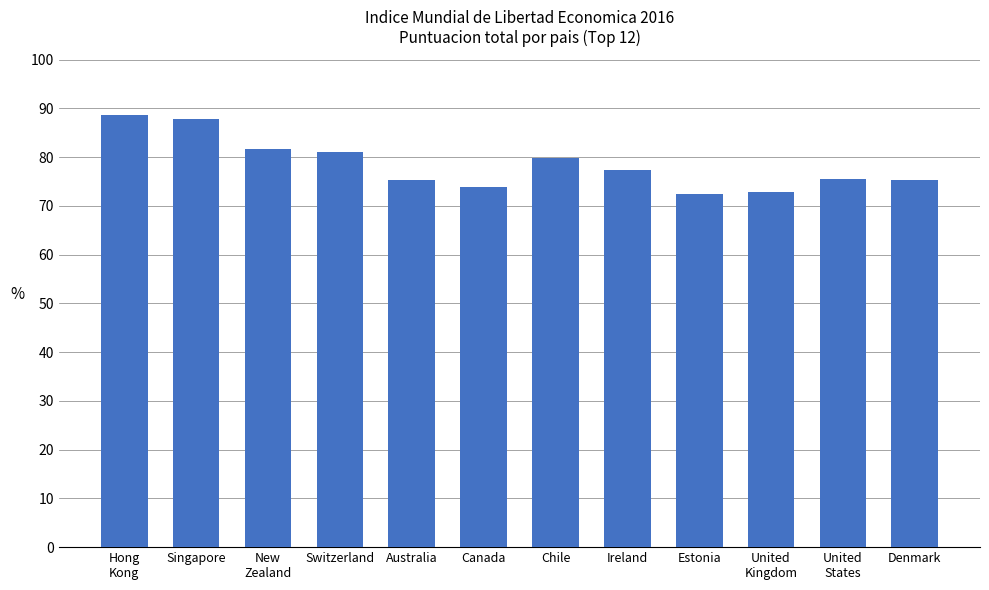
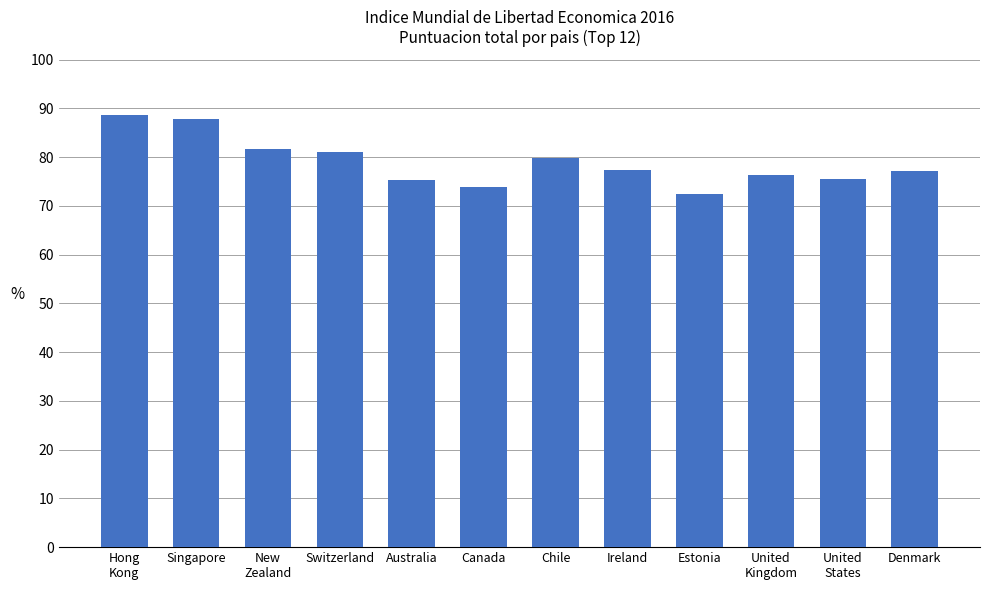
United Kingdom: 73 -> 76
Denmark: 75 -> 77
